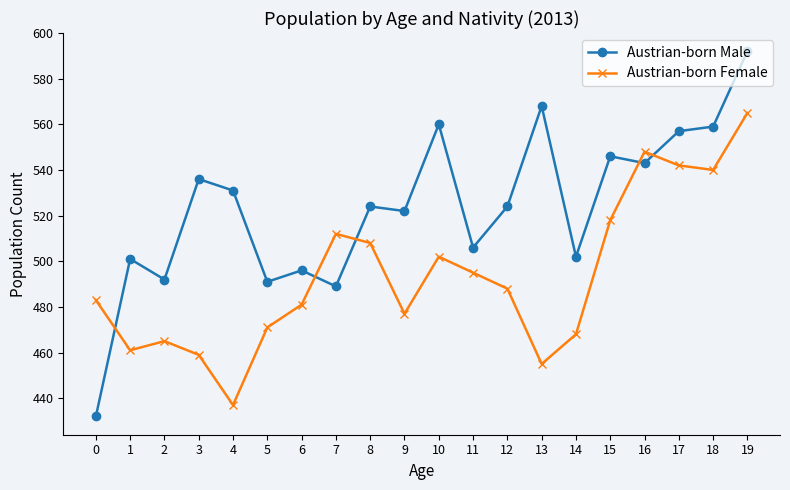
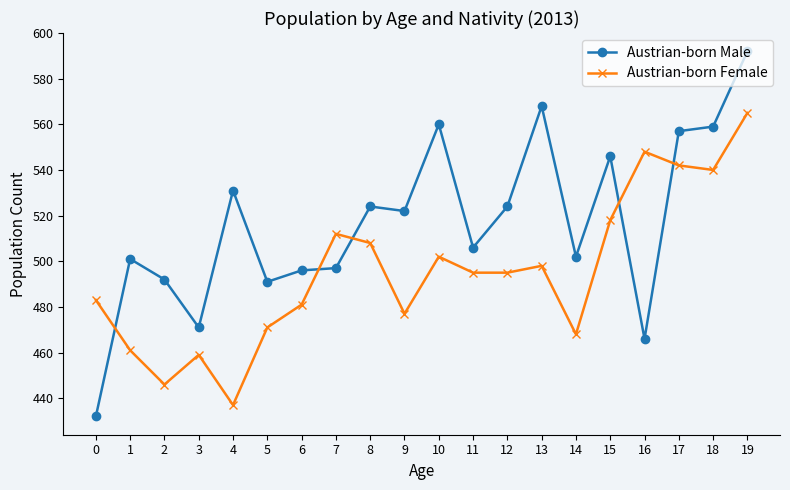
Austrian-born Female, 2: 465 -> 446
Austrian-born Male, 3: 536 -> 471
Austrian-born Male, 7: 489 -> 497
Austrian-born Female, 12: 488 -> 495
Austrian-born Female, 13: 455 -> 498
Austrian-born Male, 16: 543 -> 466
